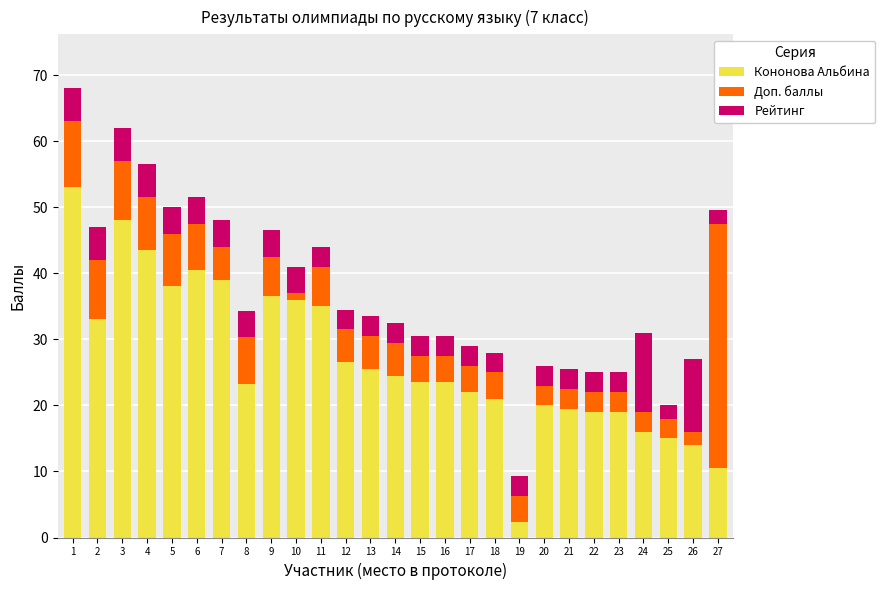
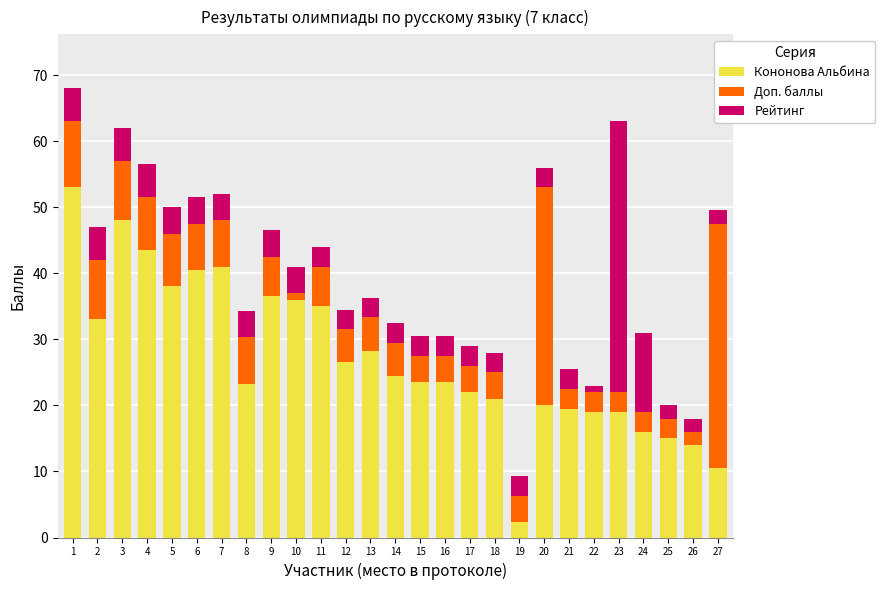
Кононова Альбина, 7: 39 -> 41
Доп. баллы, 7: 5 -> 7
Кононова Альбина, 13: 26 -> 28
Доп. баллы, 20: 3 -> 33
Рейтинг, 22: 3 -> 1
Рейтинг, 23: 3 -> 41
Рейтинг, 26: 11 -> 2
